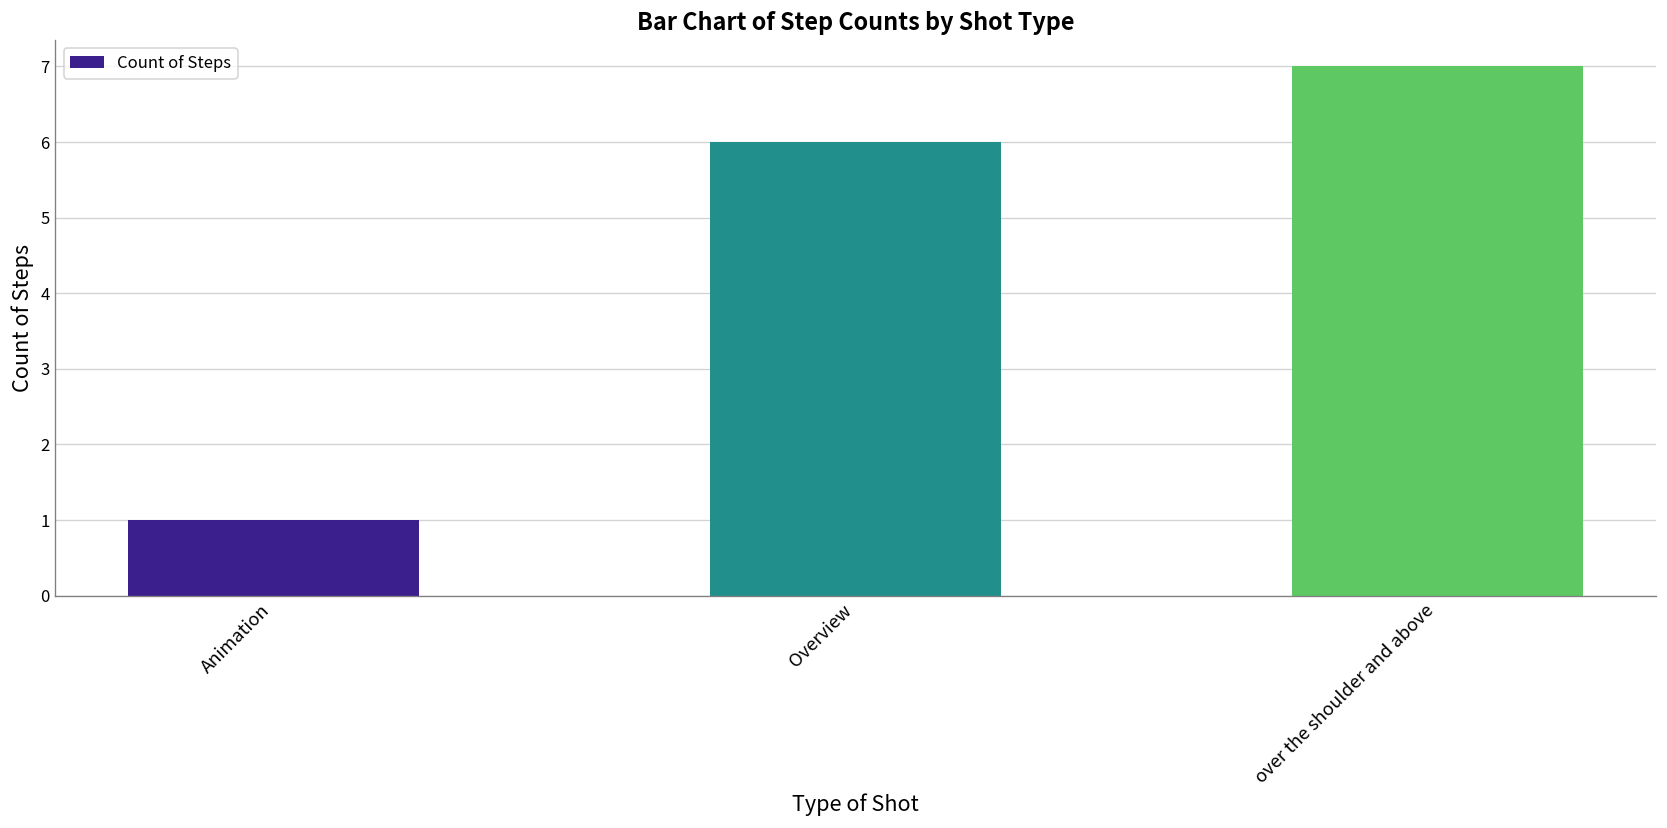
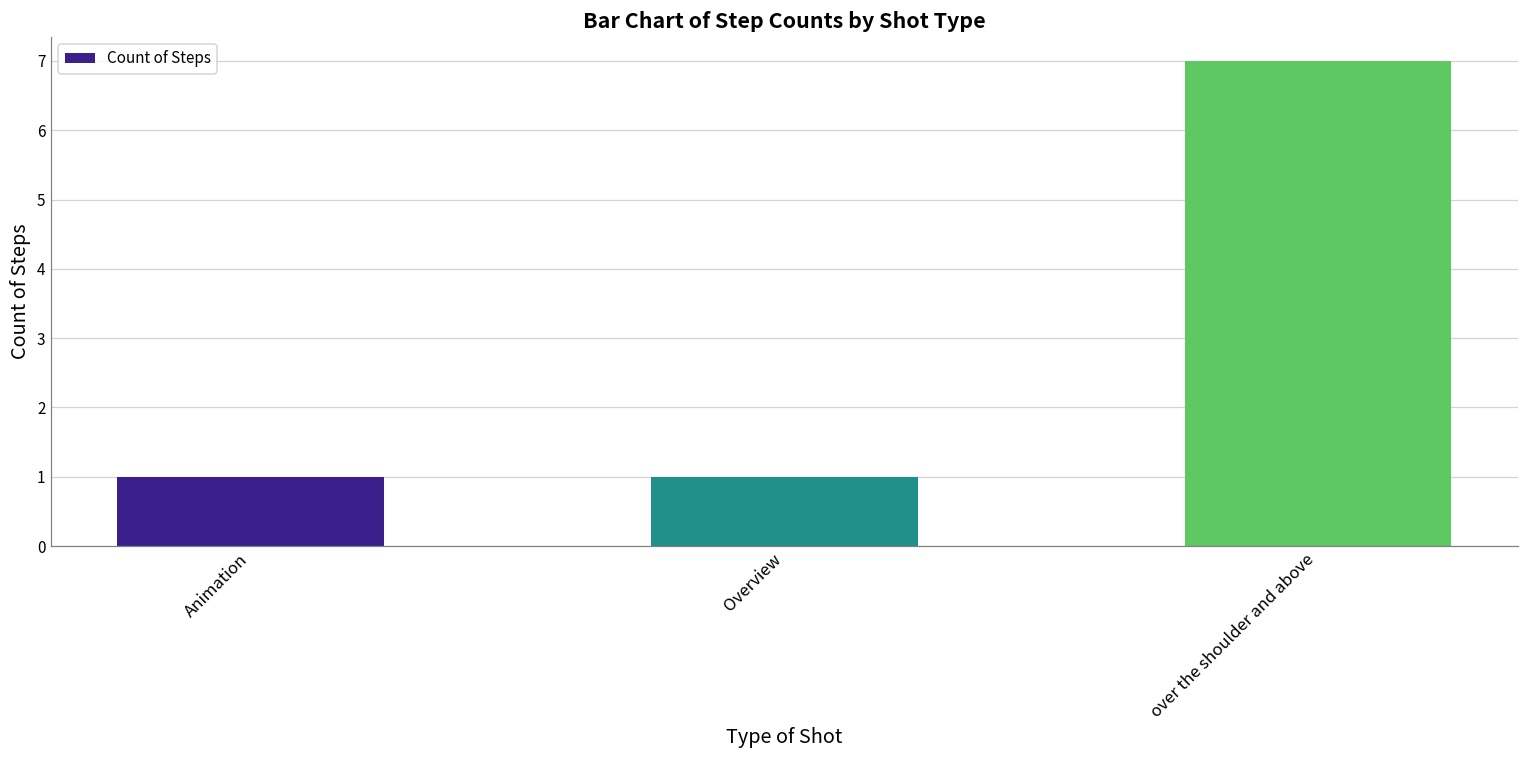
Overview: 6 -> 1
